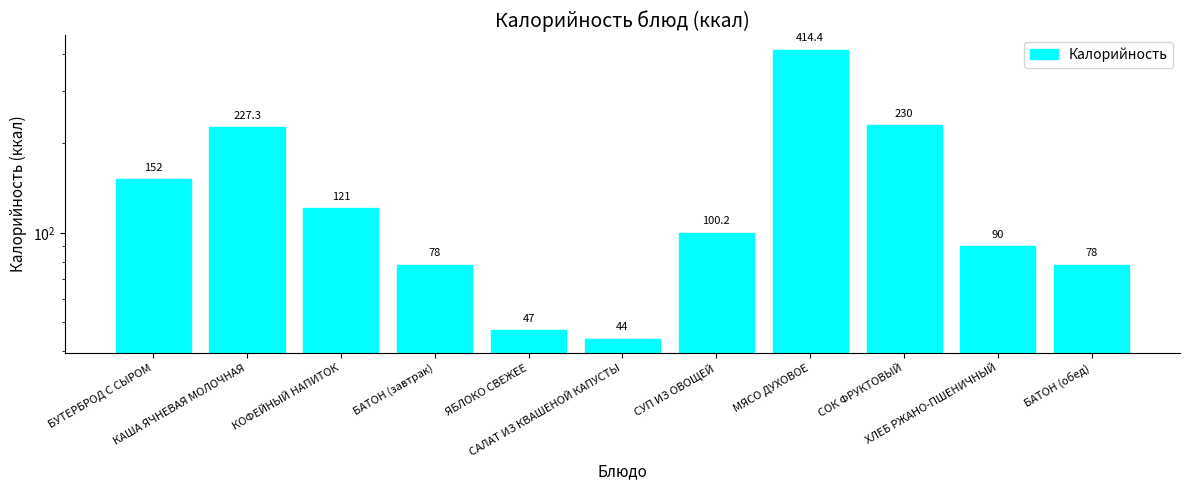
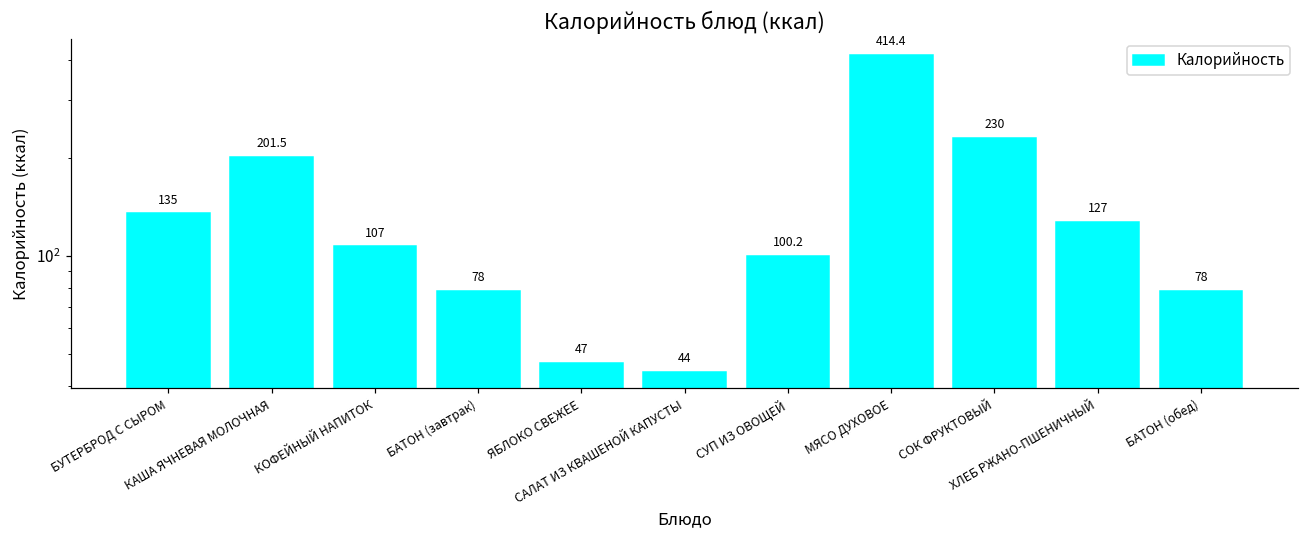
БУТЕРБРОД С СЫРОМ: 152 -> 135
КАША ЯЧНЕВАЯ МОЛОЧНАЯ: 227.3 -> 201.5
КОФЕЙНЫЙ НАПИТОК: 121 -> 107
ХЛЕБ РЖАНО-ПШЕНИЧНЫЙ: 90 -> 127
